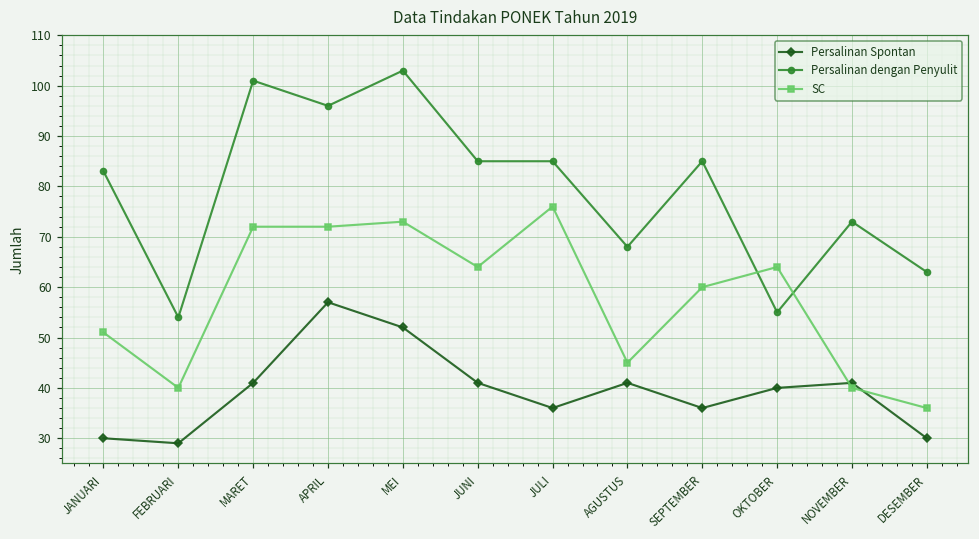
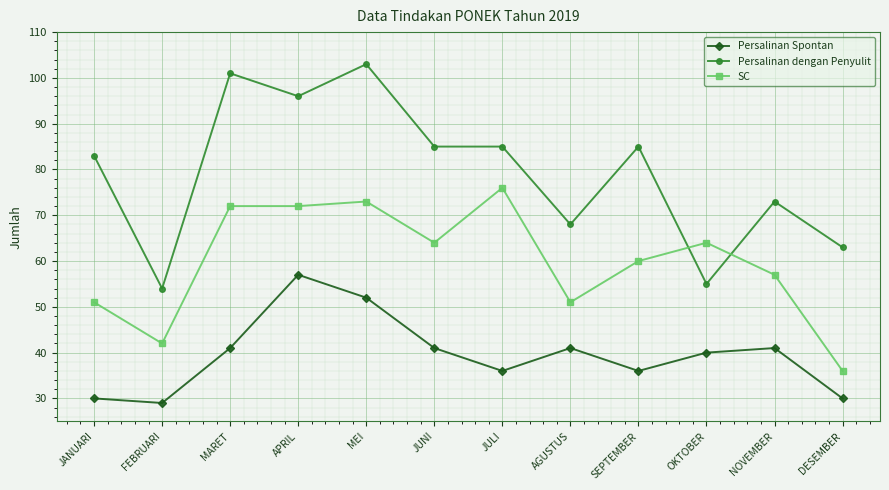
SC, FEBRUARI: 40 -> 42
SC, AGUSTUS: 45 -> 51
SC, NOVEMBER: 40 -> 57
